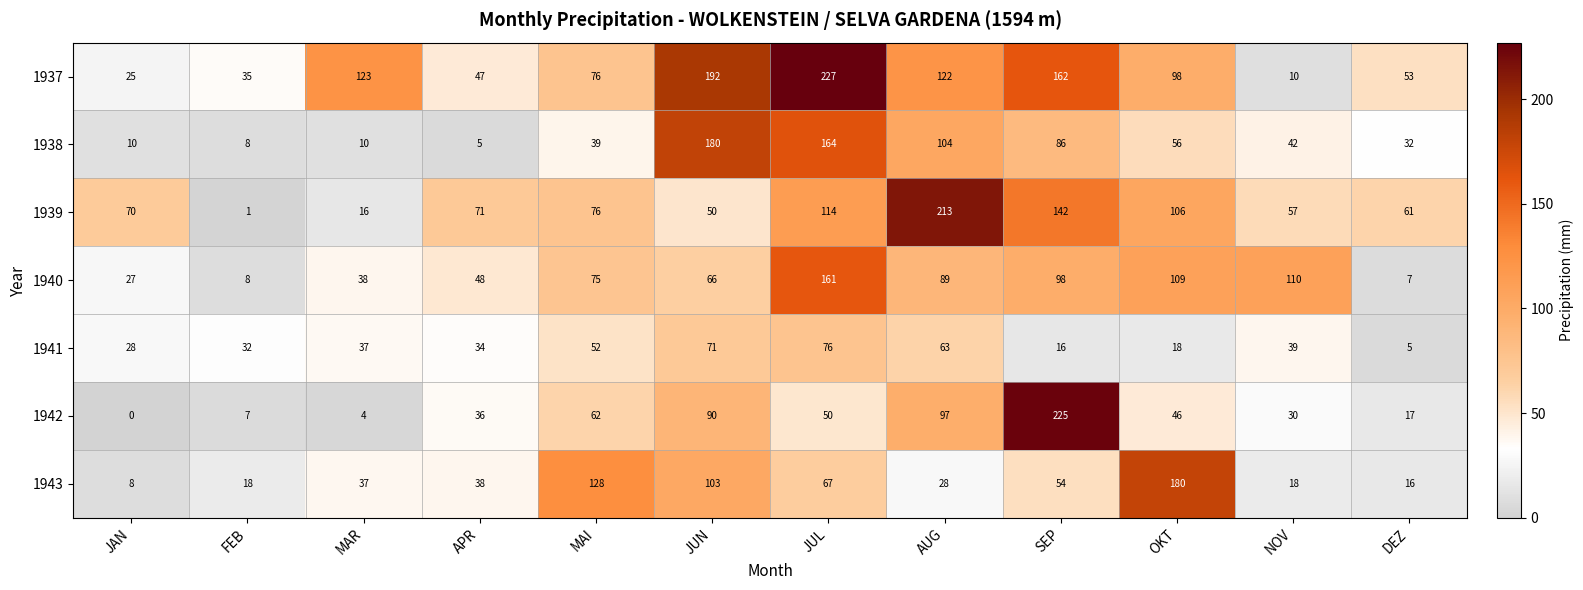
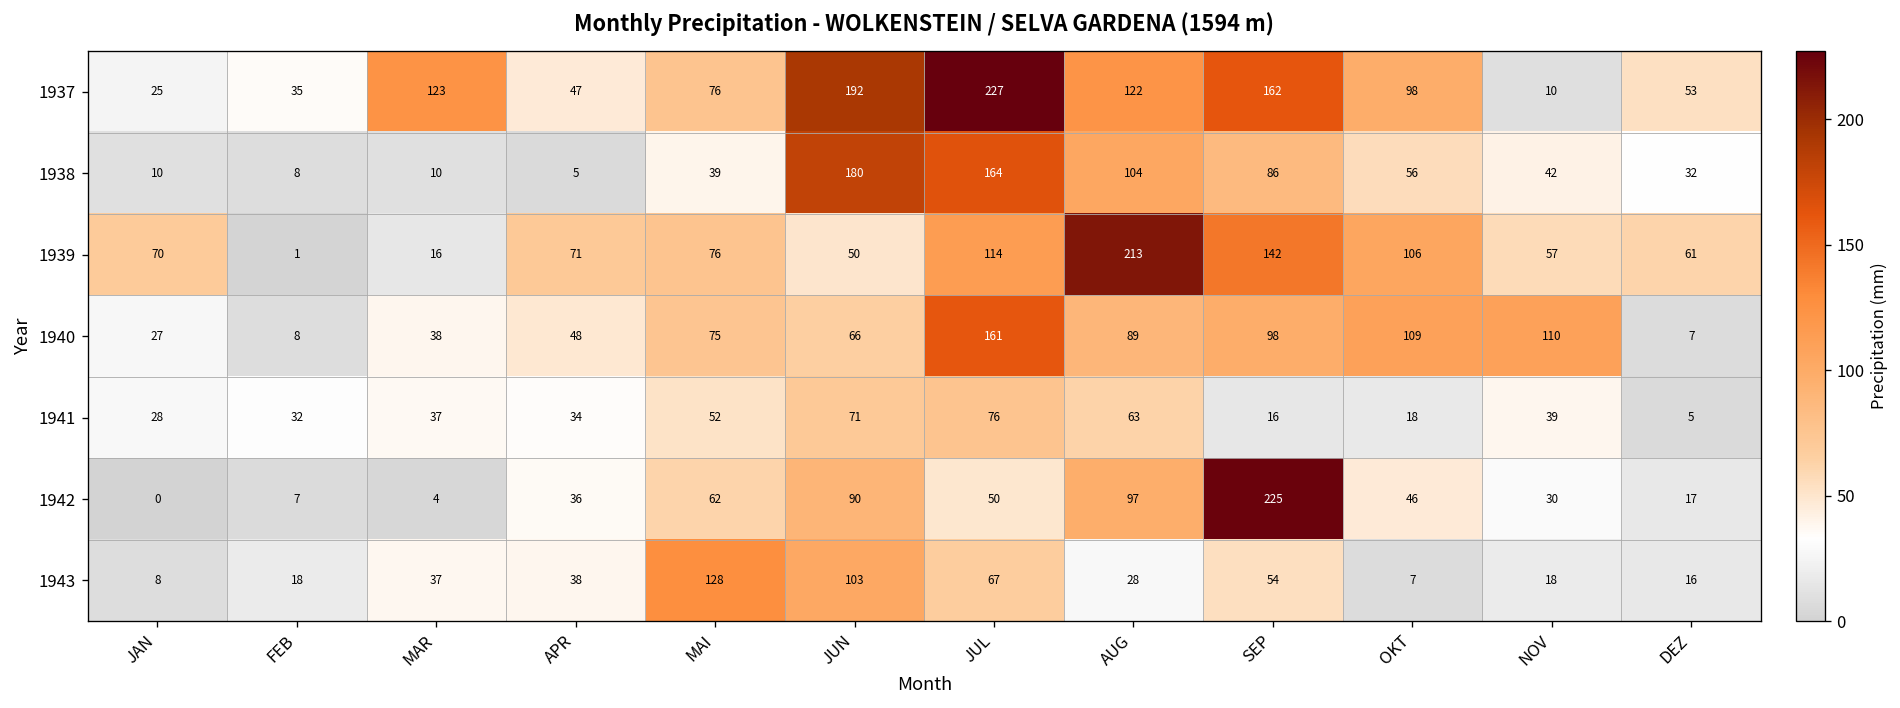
1943, OKT: 180 -> 7
